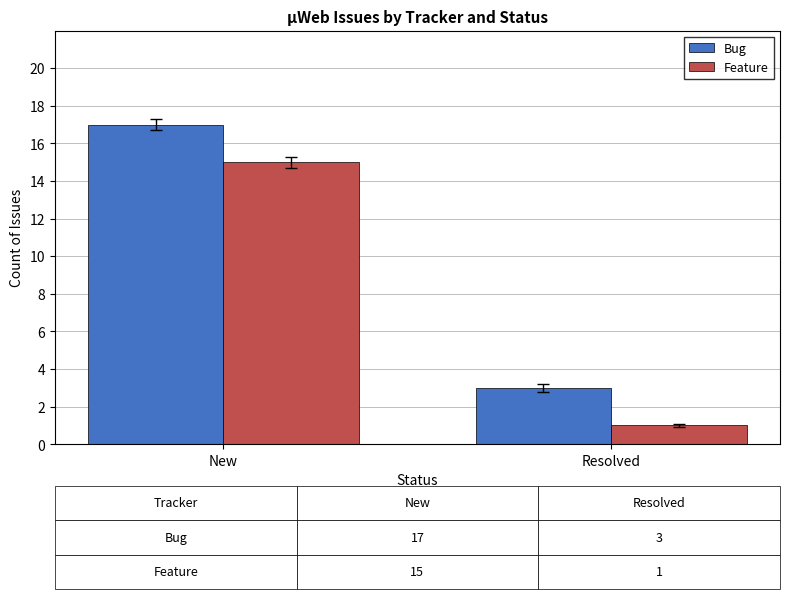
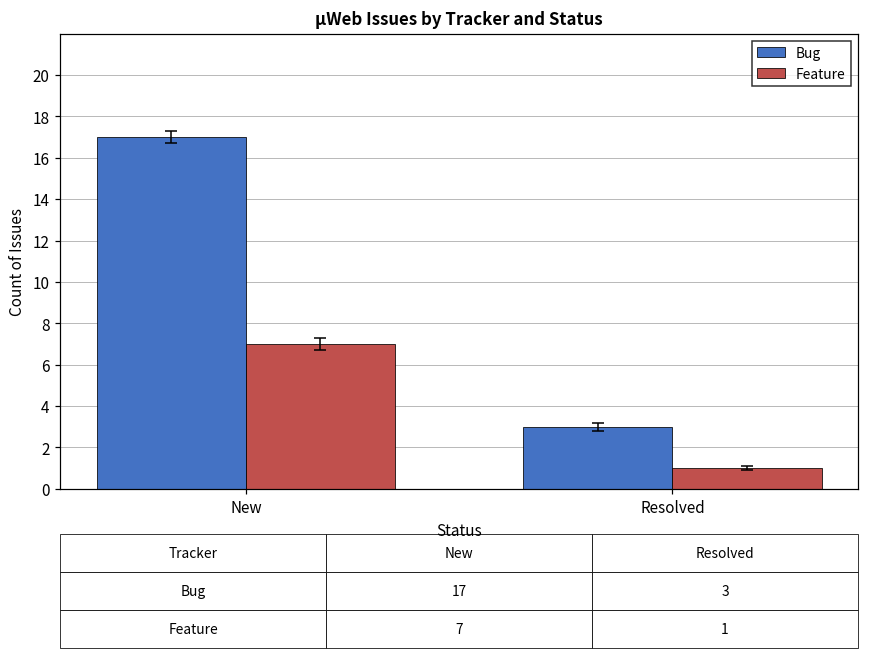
Feature, New: 15 -> 7
